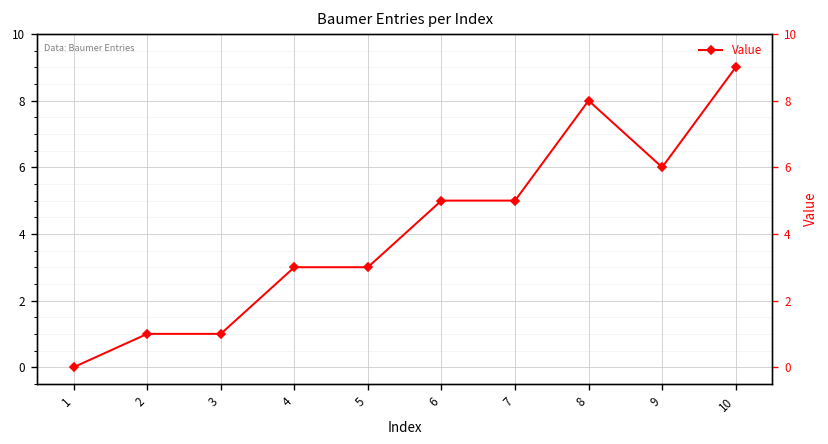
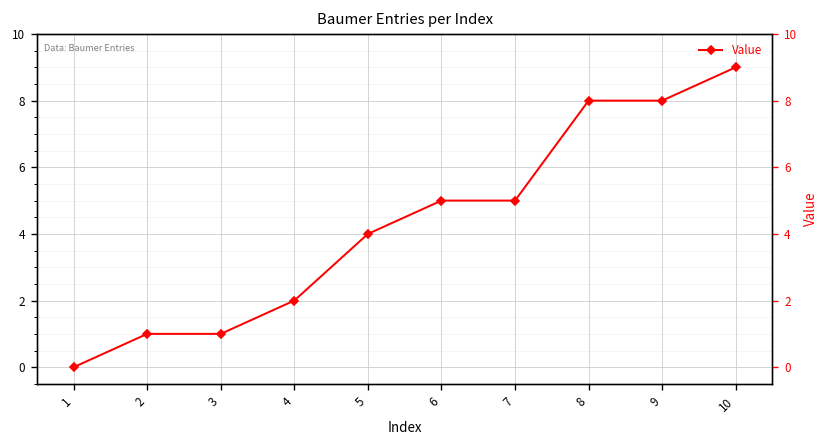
4: 3 -> 2
5: 3 -> 4
9: 6 -> 8
